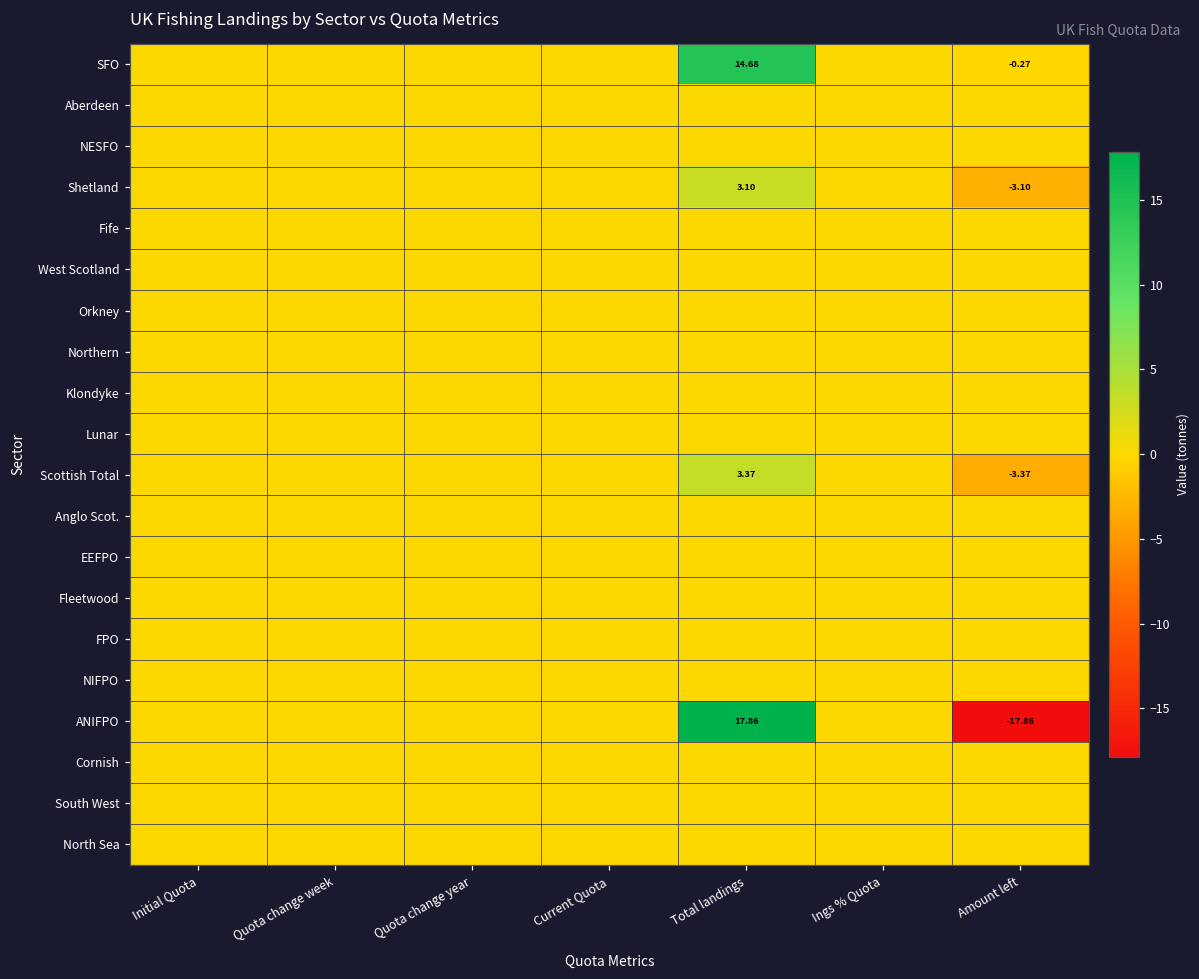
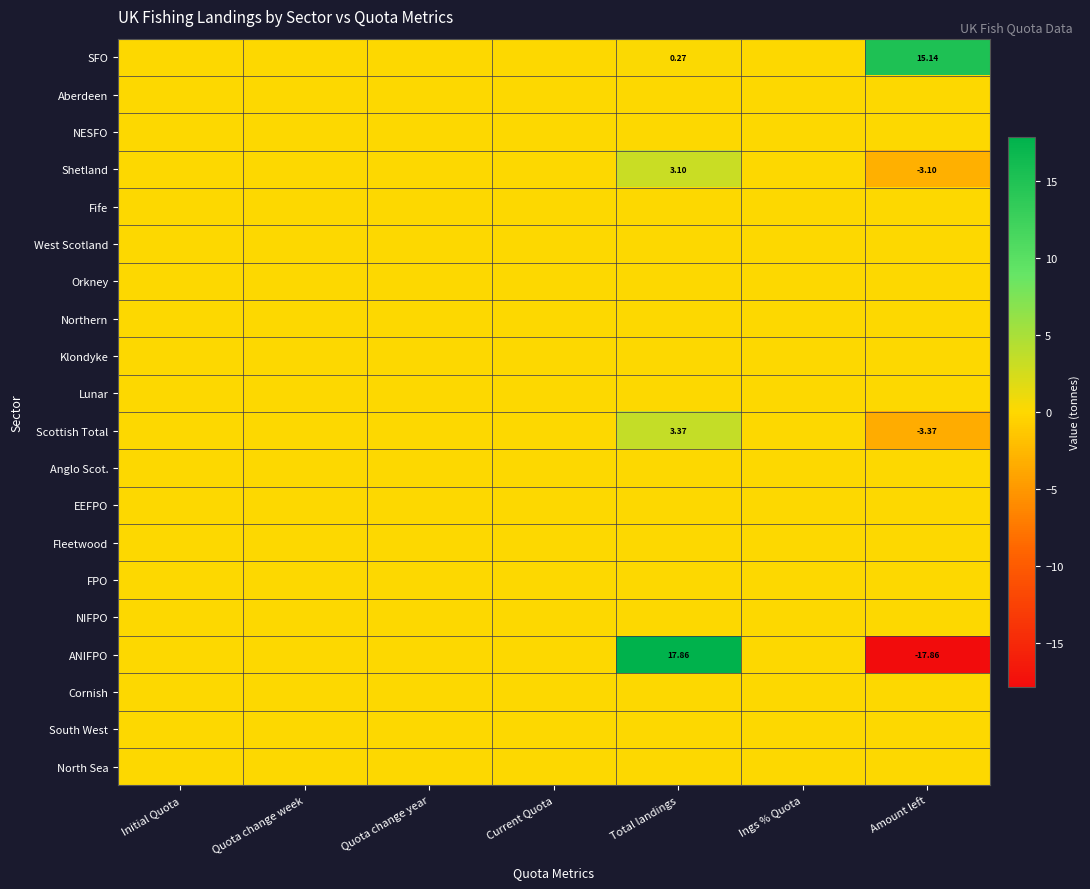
SFO, Total landings: 14.68 -> 0.27
SFO, Amount left: -0.27 -> 15.14
